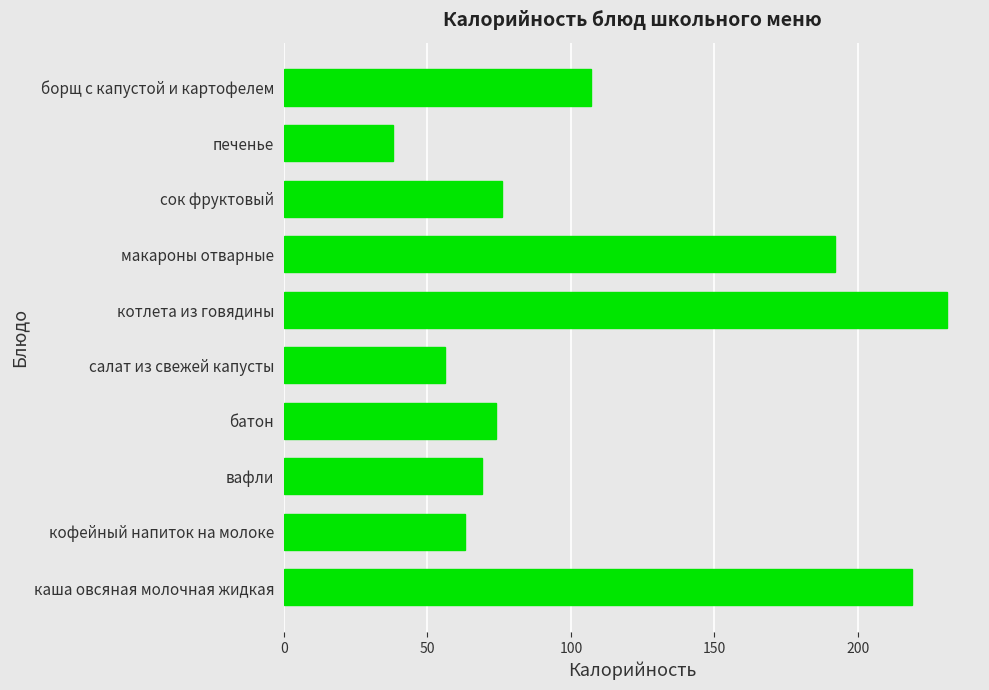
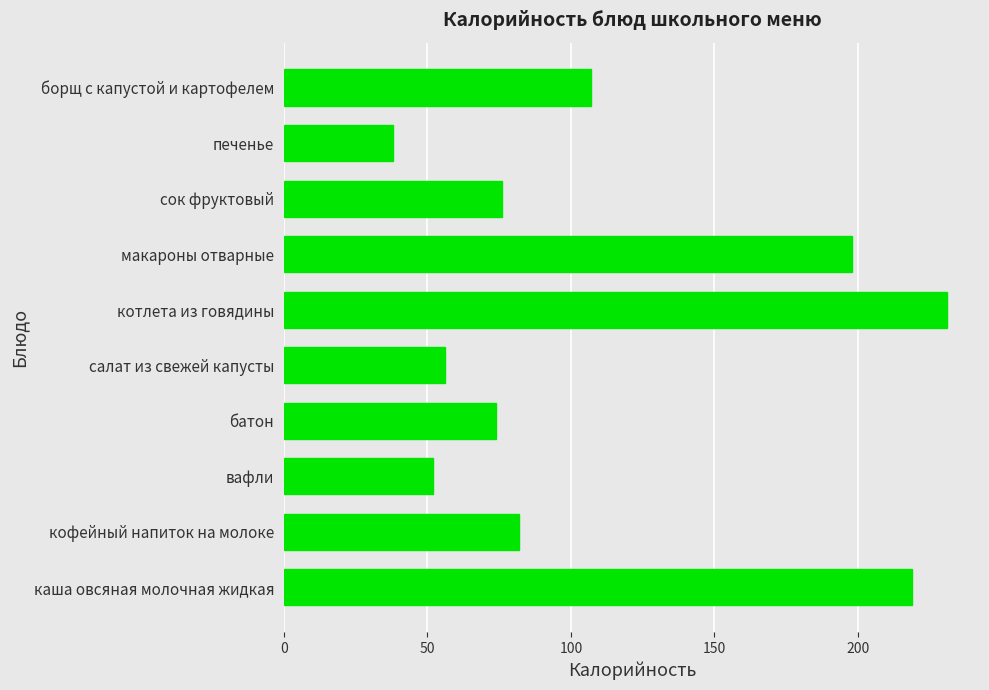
макароны отварные: 192 -> 198
вафли: 69 -> 52
кофейный напиток на молоке: 63 -> 82
